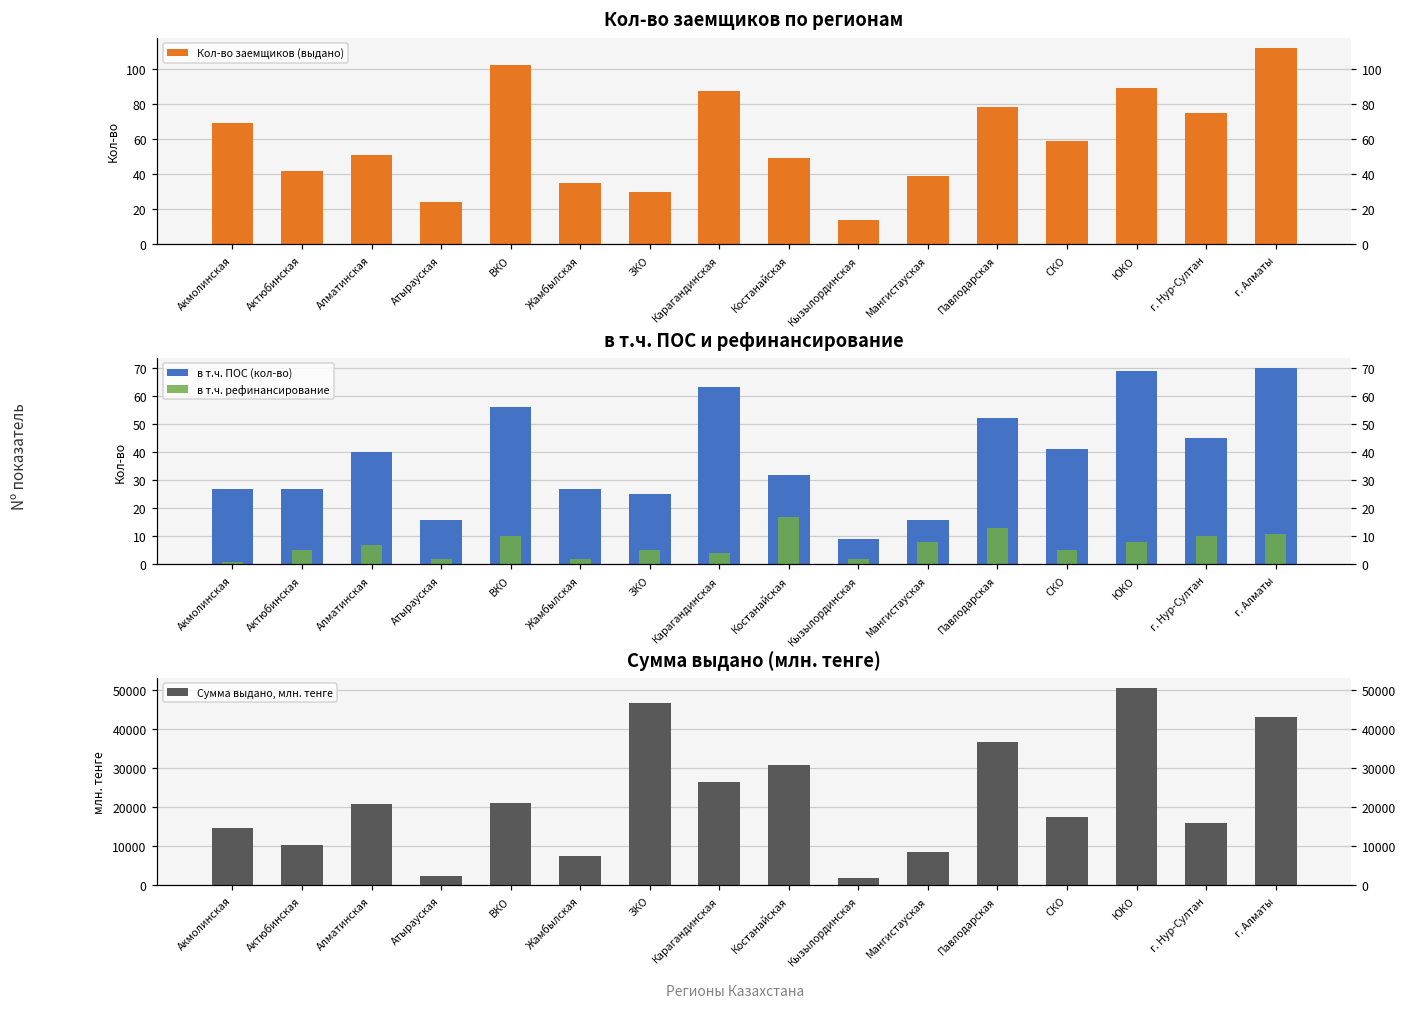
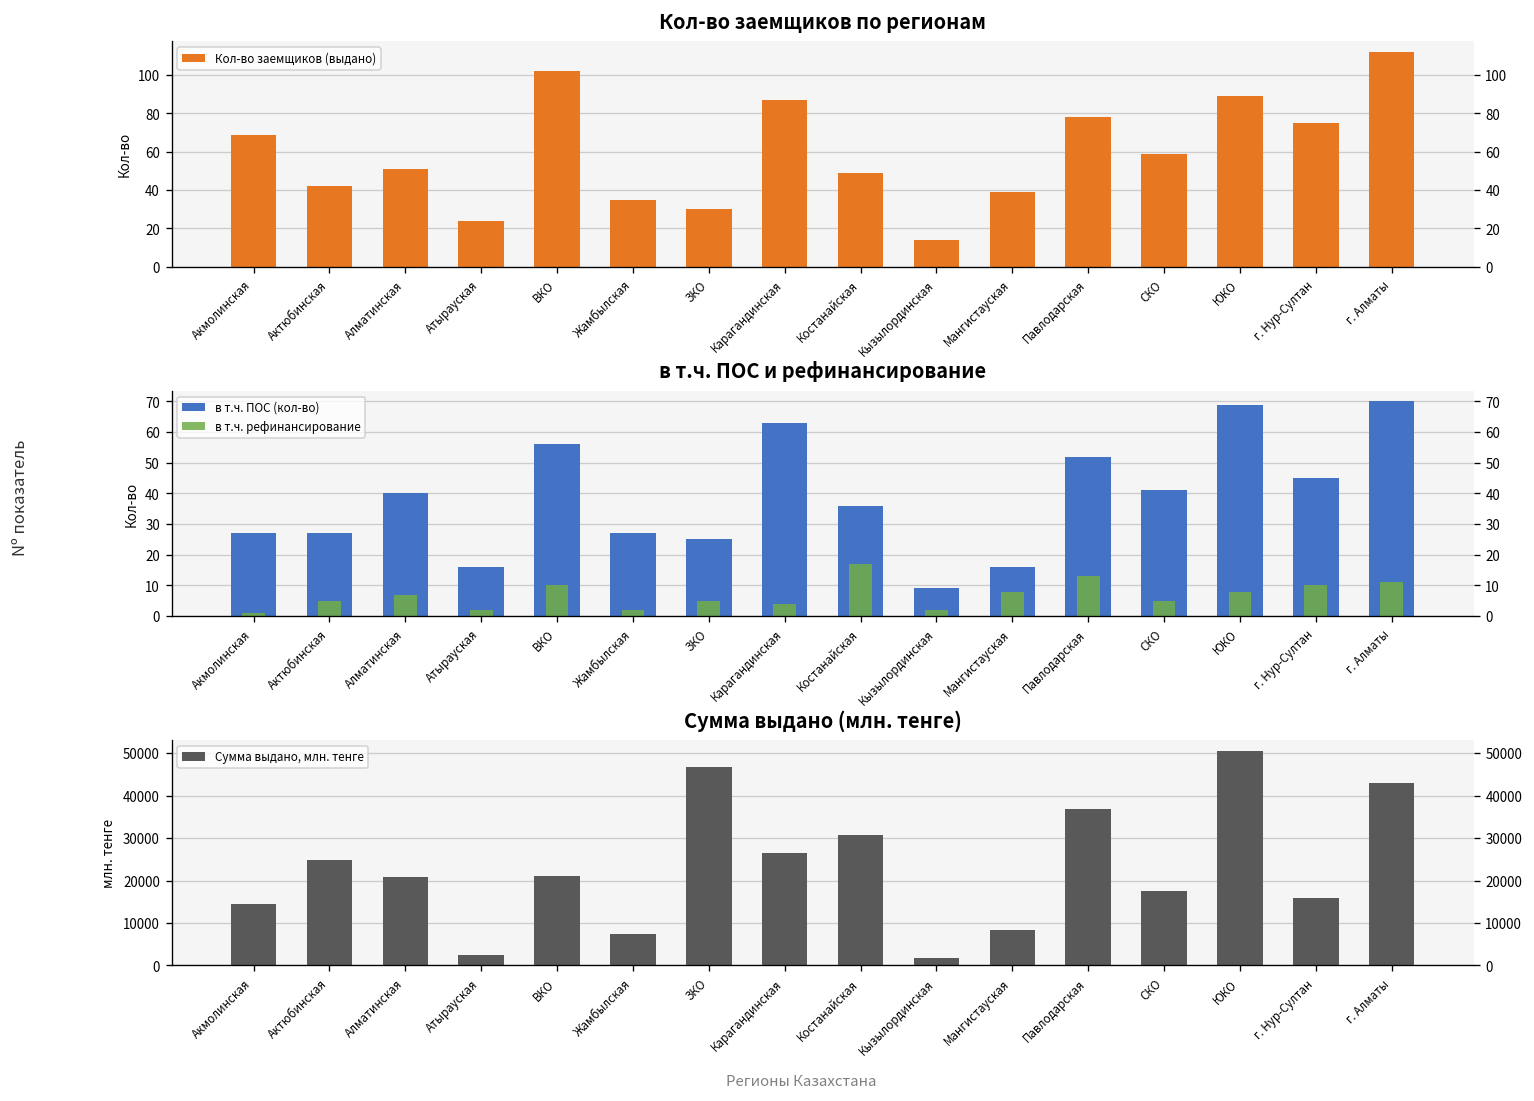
в т.ч. ПОС и рефинансирование, в т.ч. ПОС (кол-во), Костанайская: 32 -> 36
Сумма выдано (млн. тенге), Актюбинская: 10000 -> 25000
